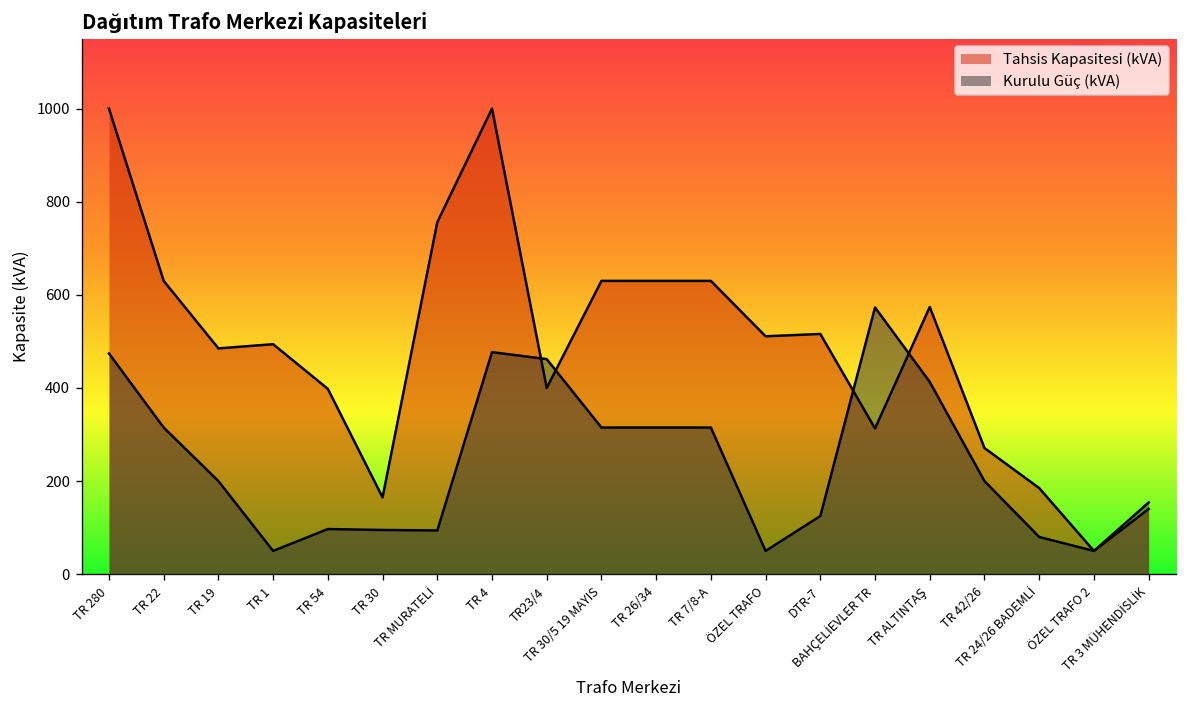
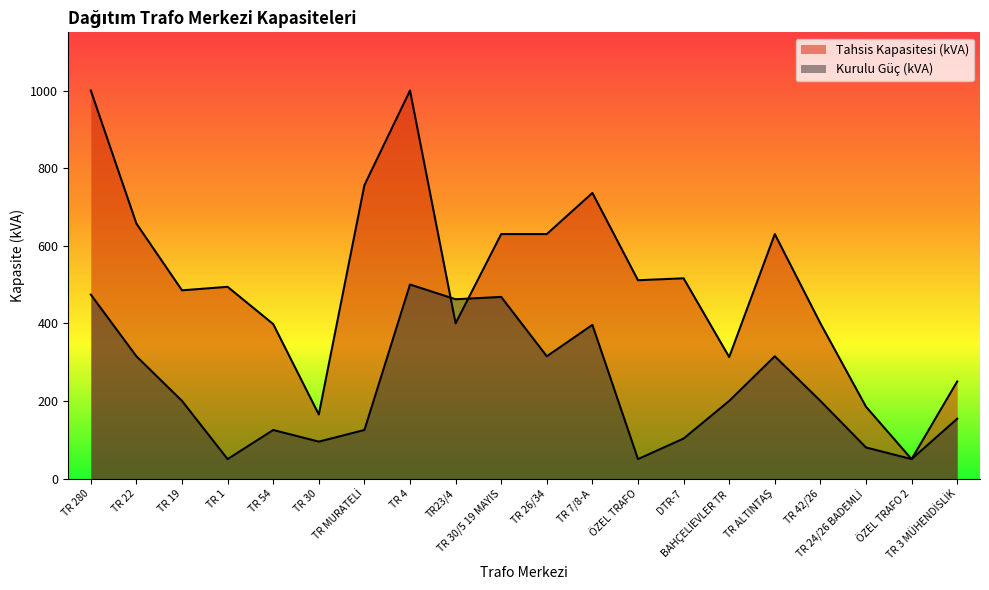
Tahsis Kapasitesi (kVA), TR 22: 630 -> 660
Kurulu Güç (kVA), TR 54: 100 -> 130
Kurulu Güç (kVA), TR MURATELİ: 90 -> 130
Kurulu Güç (kVA), TR 4: 480 -> 500
Kurulu Güç (kVA), TR 30/5 19 MAYIS: 320 -> 470
Tahsis Kapasitesi (kVA), TR 7/8-A: 630 -> 740
Kurulu Güç (kVA), TR 7/8-A: 320 -> 400
Kurulu Güç (kVA), DTR-7: 130 -> 100
Kurulu Güç (kVA), BAHÇELİEVLER TR: 570 -> 200
Tahsis Kapasitesi (kVA), TR ALTINTAŞ: 570 -> 630
Kurulu Güç (kVA), TR ALTINTAŞ: 410 -> 320
Tahsis Kapasitesi (kVA), TR 42/26: 270 -> 400
Tahsis Kapasitesi (kVA), TR 3 MÜHENDİSLİK: 140 -> 250
